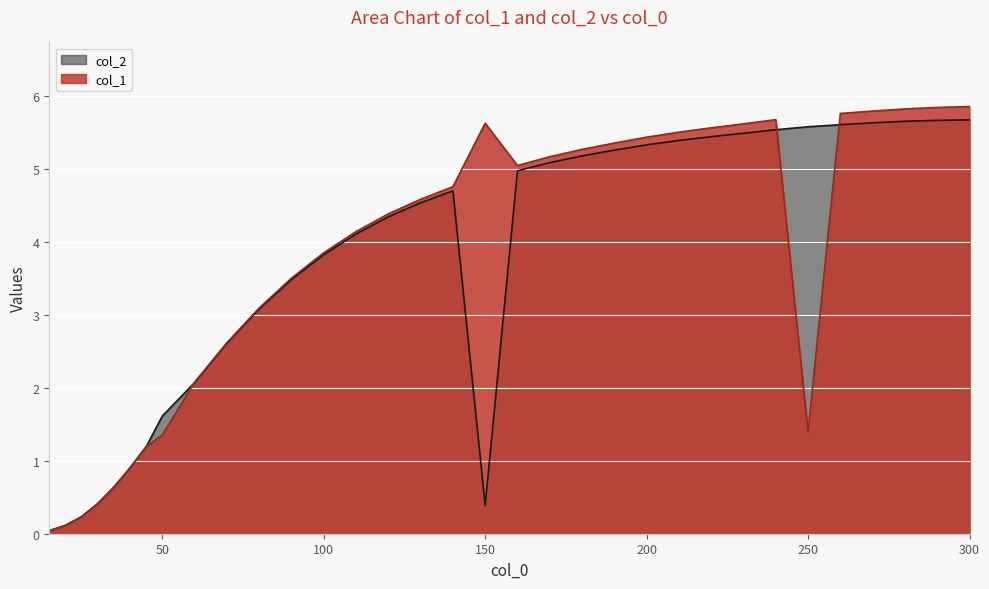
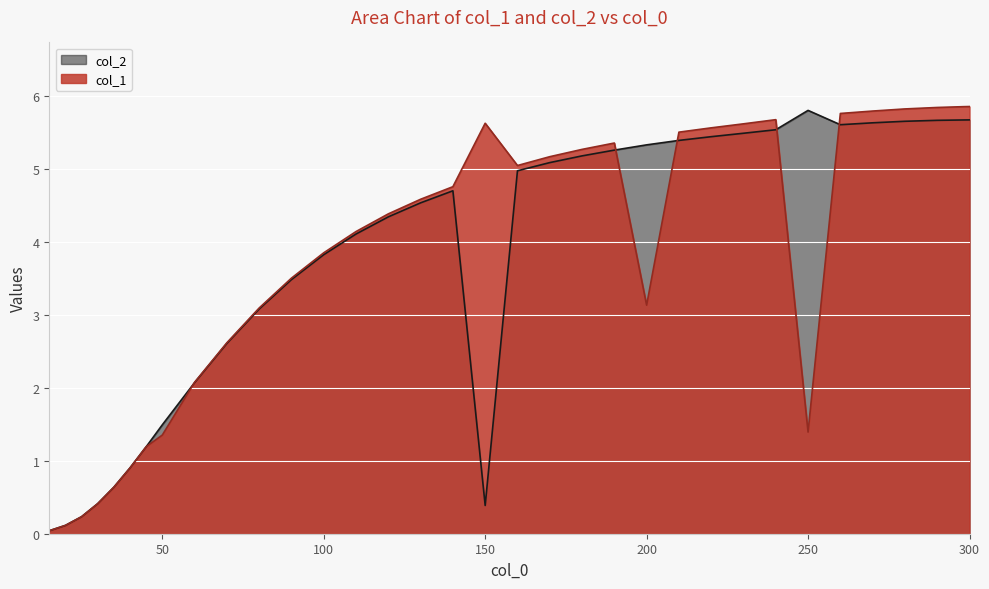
col_2, 50: 1.6 -> 1.5
col_1, 200: 5.4 -> 3.1
col_2, 250: 5.6 -> 5.8
